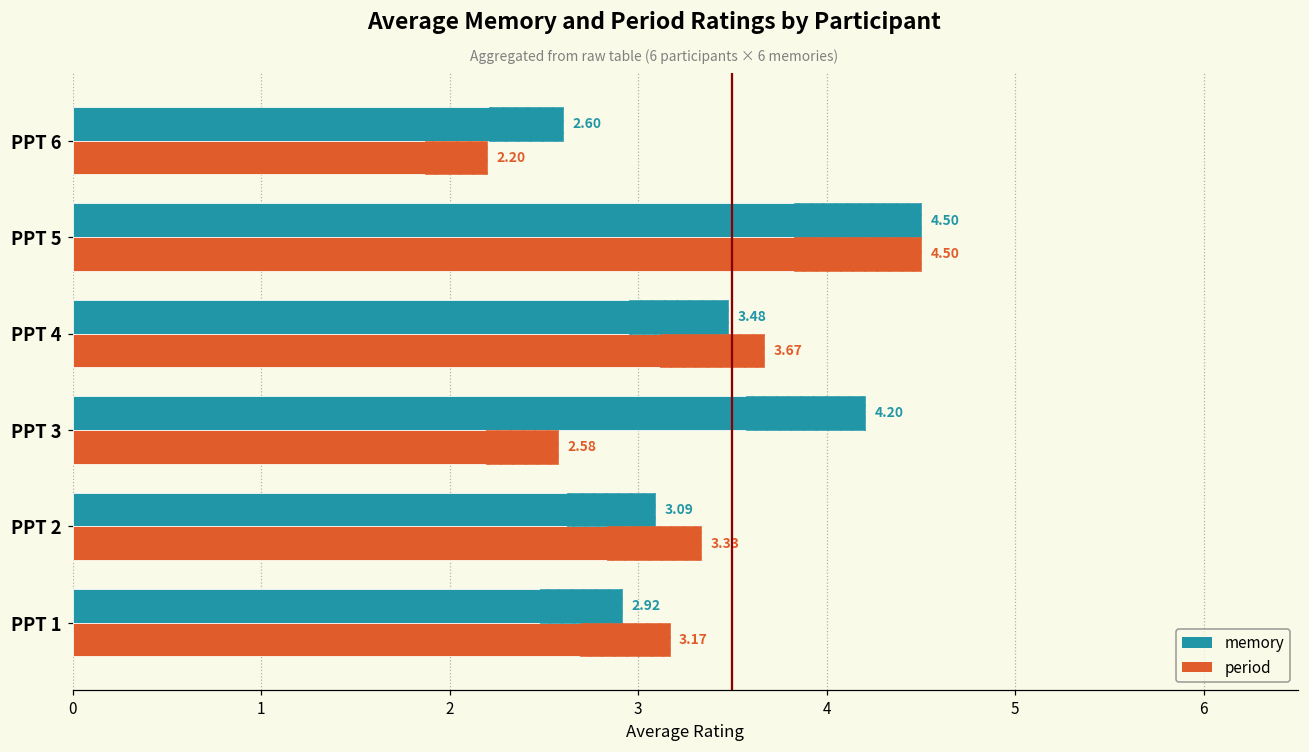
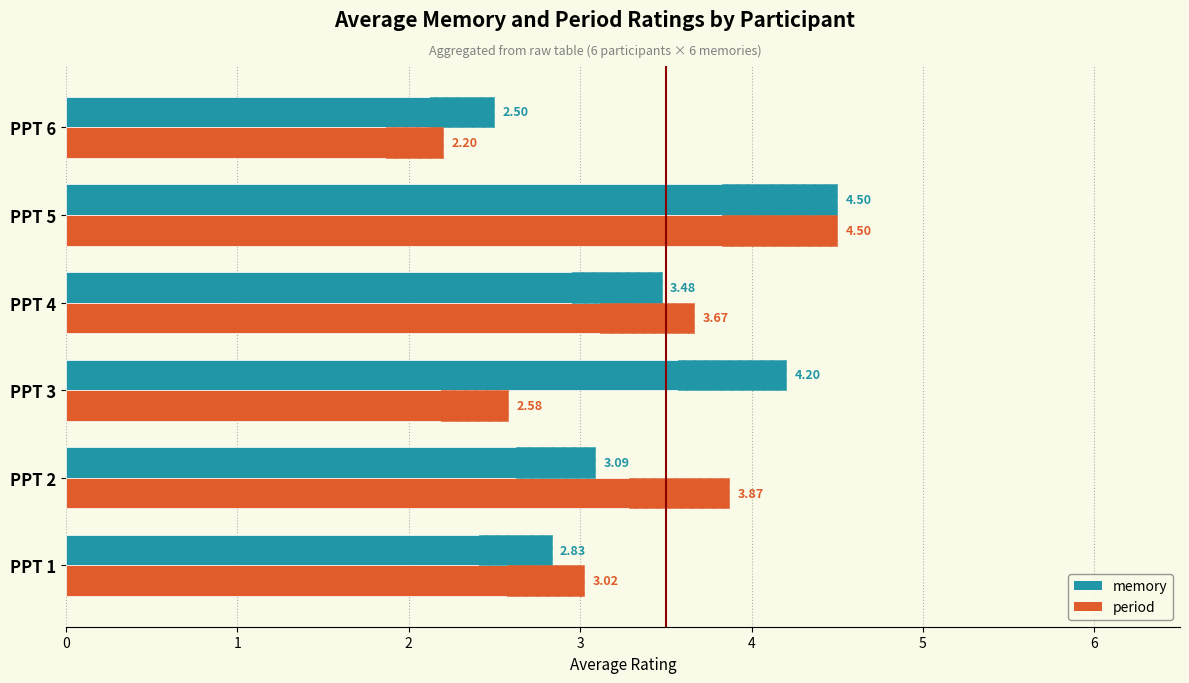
memory, PPT 6: 2.60 -> 2.50
period, PPT 2: 3.33 -> 3.87
memory, PPT 1: 2.92 -> 2.83
period, PPT 1: 3.17 -> 3.02
